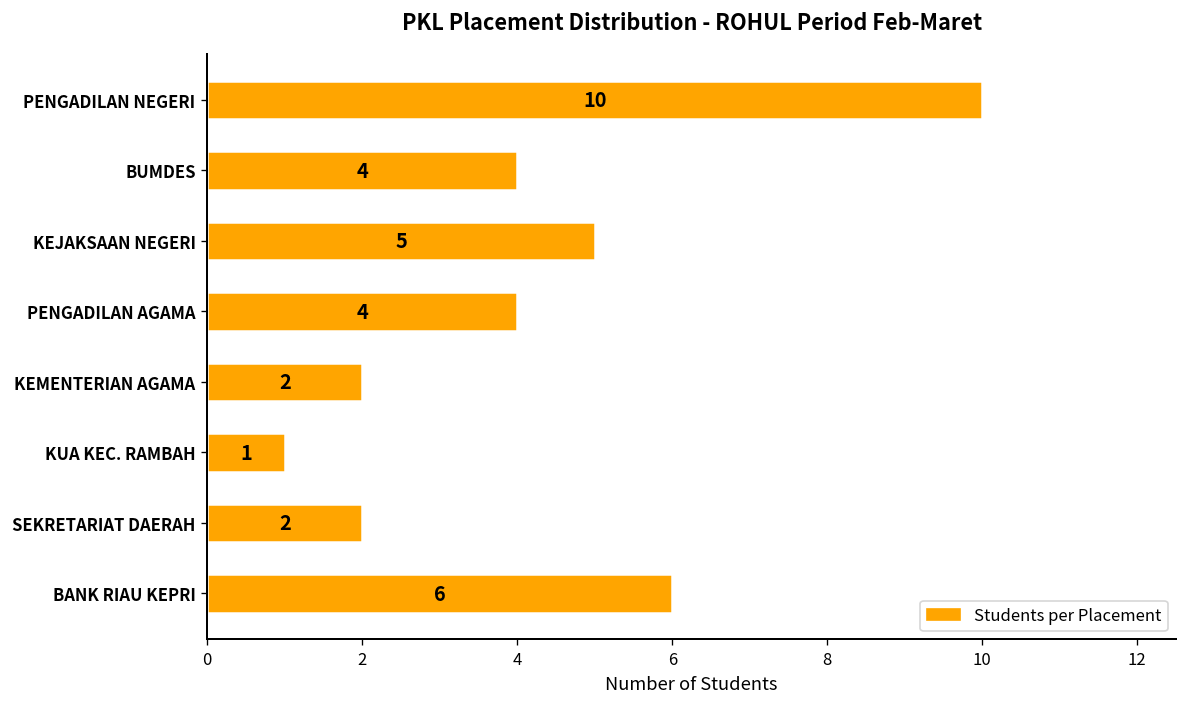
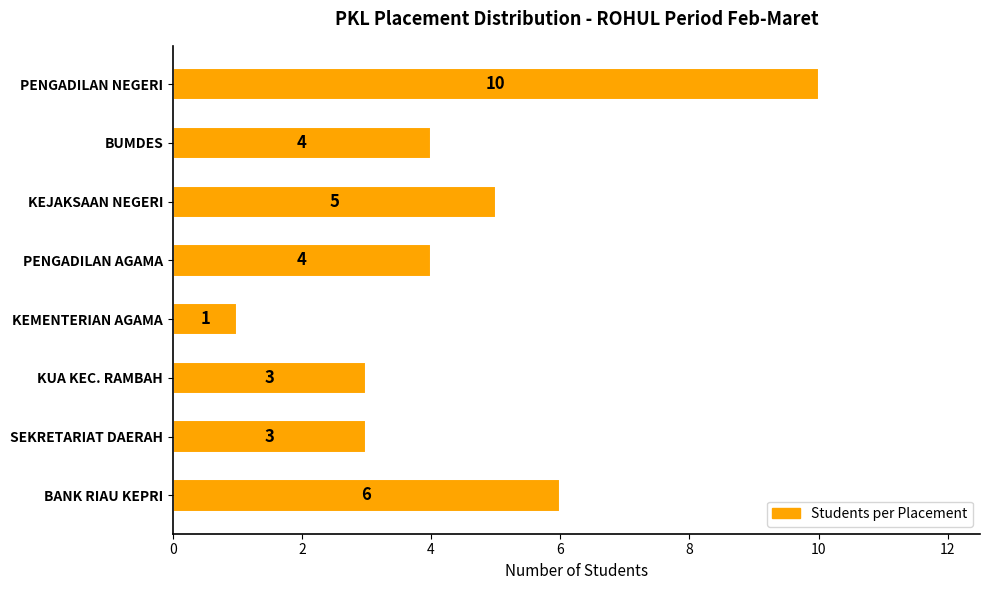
KEMENTERIAN AGAMA: 2 -> 1
KUA KEC. RAMBAH: 1 -> 3
SEKRETARIAT DAERAH: 2 -> 3
